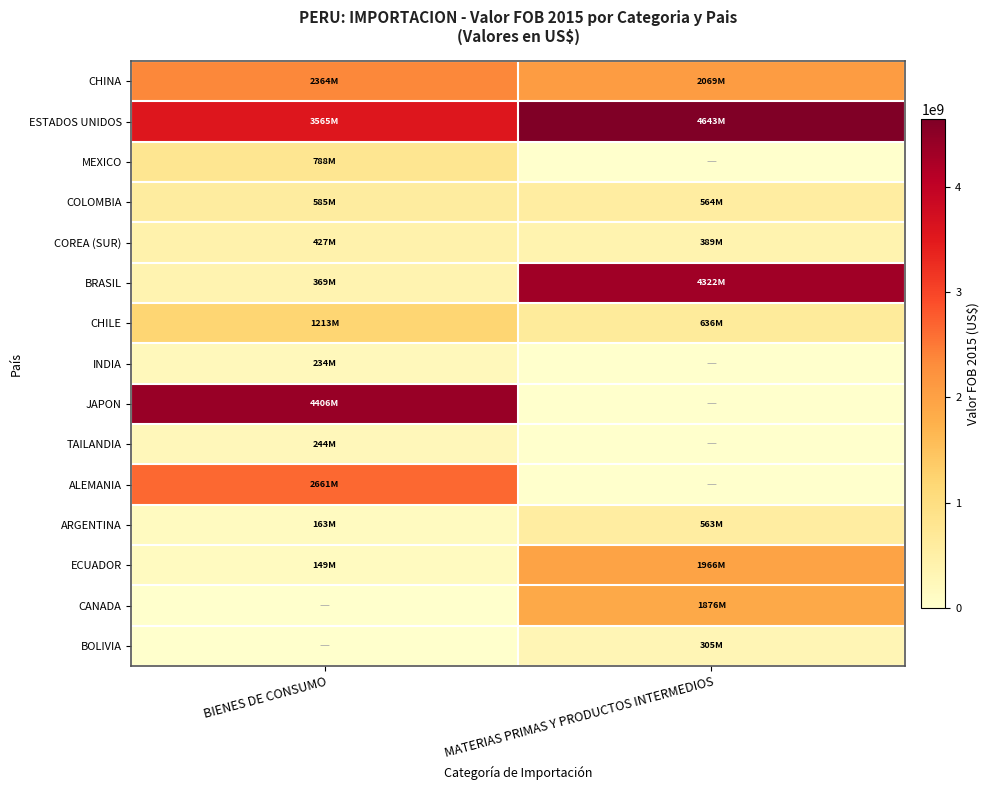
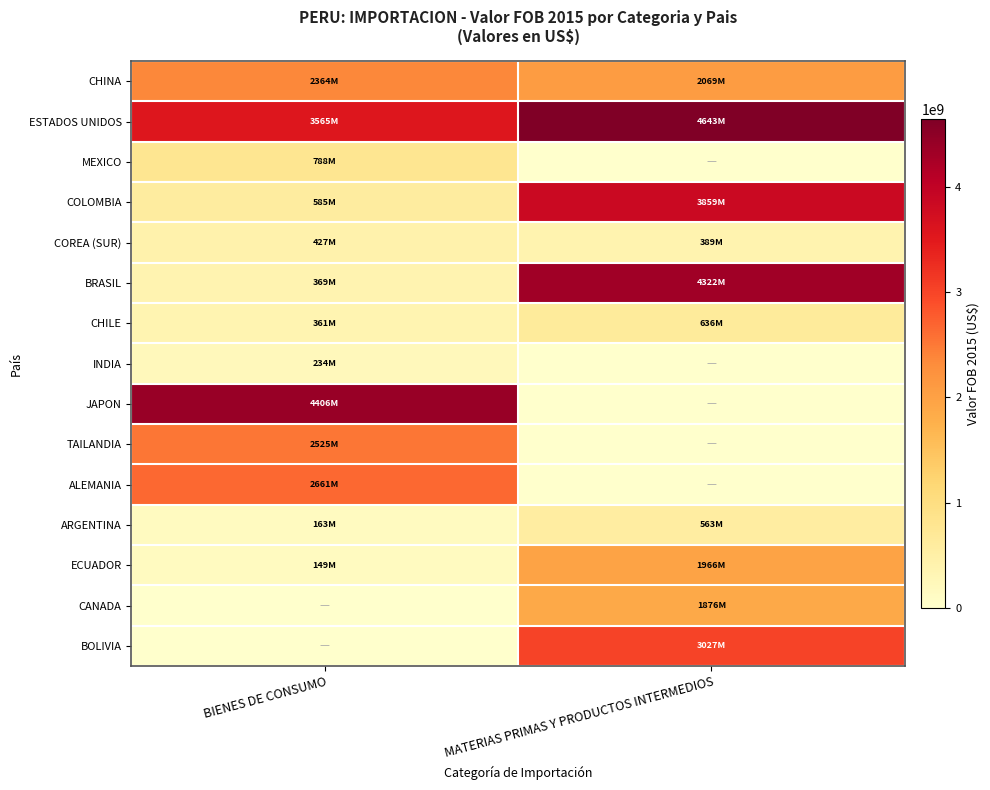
COLOMBIA, MATERIAS PRIMAS Y PRODUCTOS INTERMEDIOS: 564M -> 3859M
CHILE, BIENES DE CONSUMO: 1213M -> 361M
TAILANDIA, BIENES DE CONSUMO: 244M -> 2525M
BOLIVIA, MATERIAS PRIMAS Y PRODUCTOS INTERMEDIOS: 305M -> 3027M
